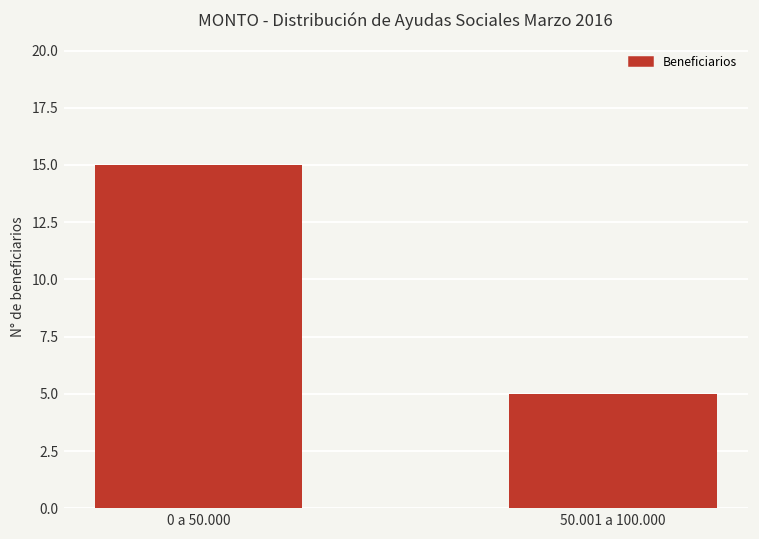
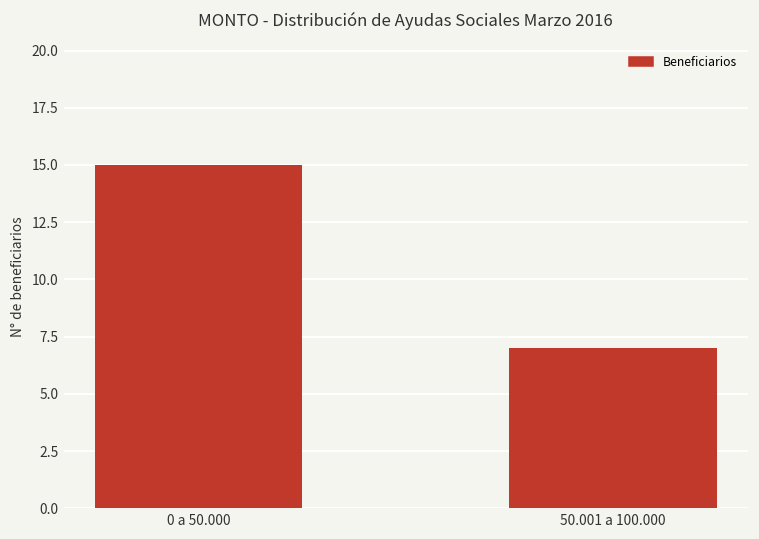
50.001 a 100.000: 5 -> 7
